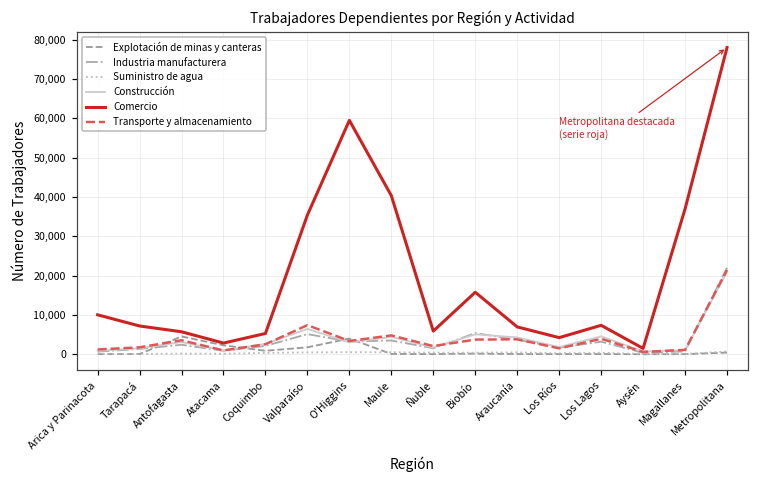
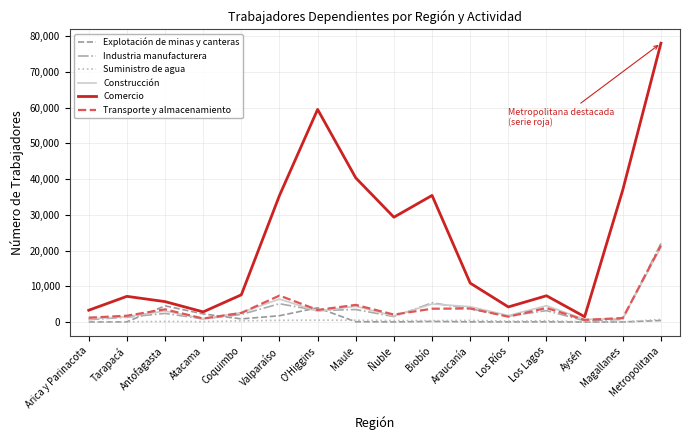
Comercio, Arica y Parinacota: 10,000 -> 3,000
Comercio, Coquimbo: 5,000 -> 8,000
Comercio, Ñuble: 6,000 -> 29,000
Comercio, Biobío: 16,000 -> 35,000
Comercio, Araucanía: 7,000 -> 11,000
